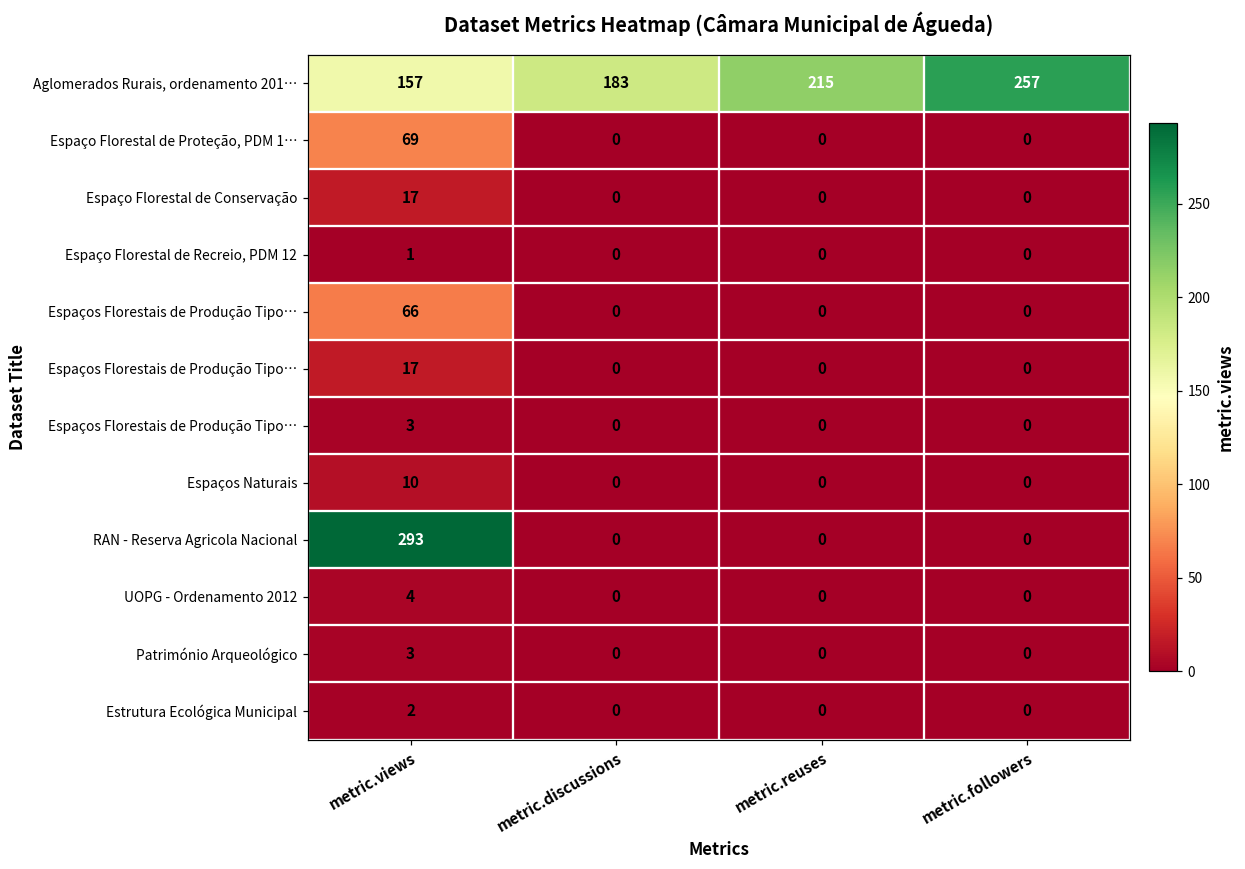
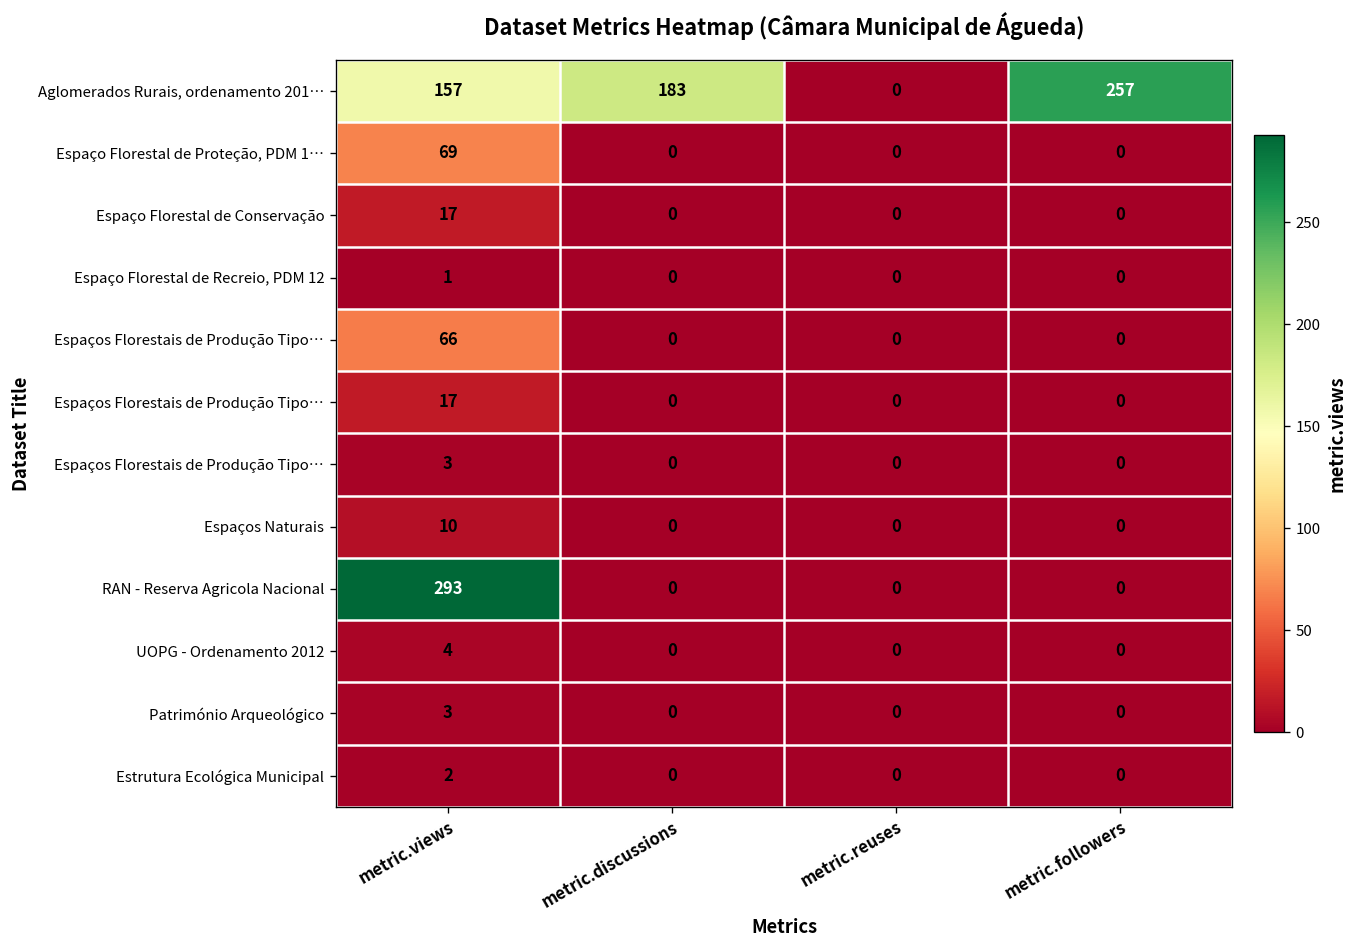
Aglomerados Rurais, ordenamento 201…, metric.reuses: 215 -> 0
